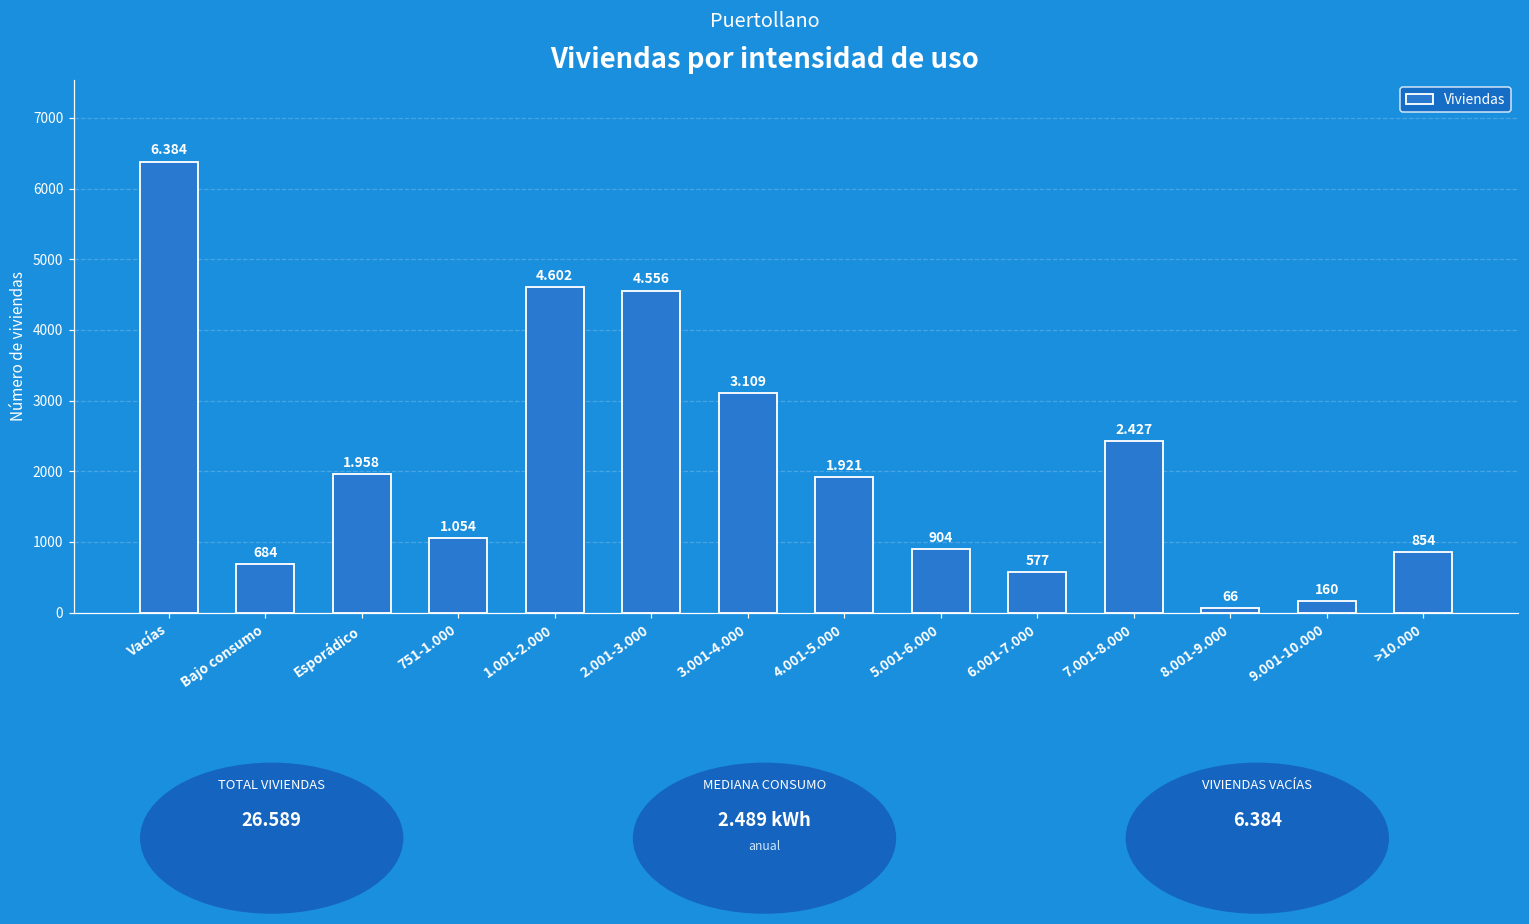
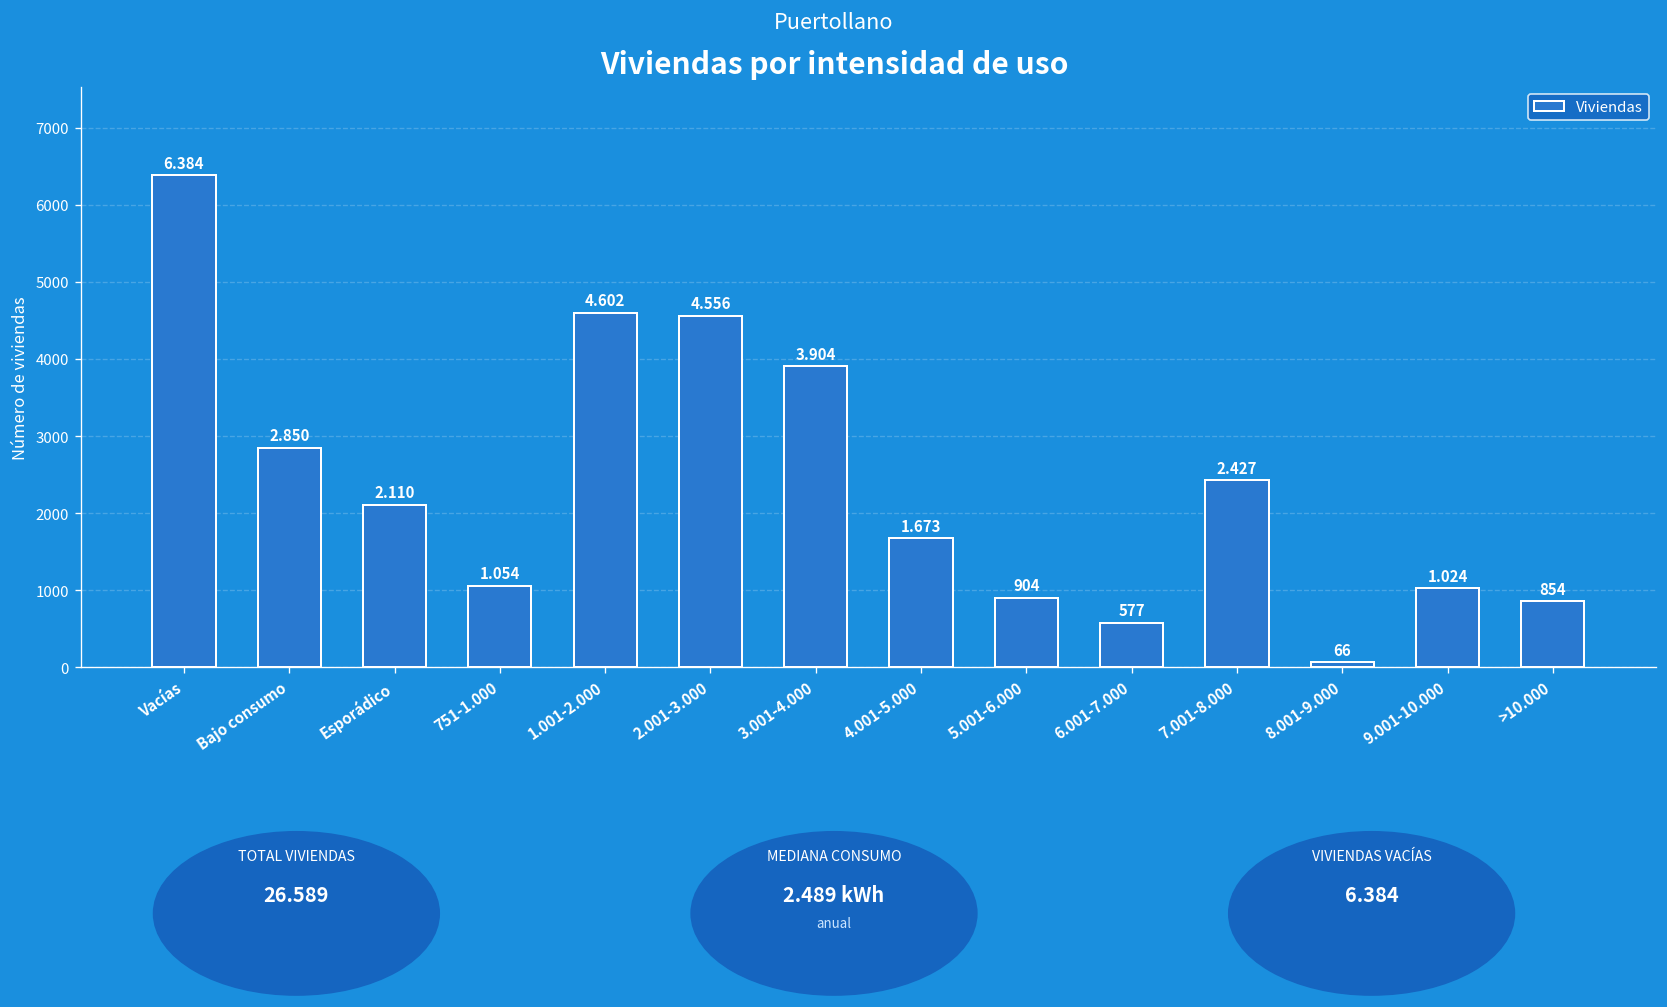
Bajo consumo: 684 -> 2.850
Esporádico: 1.958 -> 2.110
3.001-4.000: 3.109 -> 3.904
4.001-5.000: 1.921 -> 1.673
9.001-10.000: 160 -> 1.024
